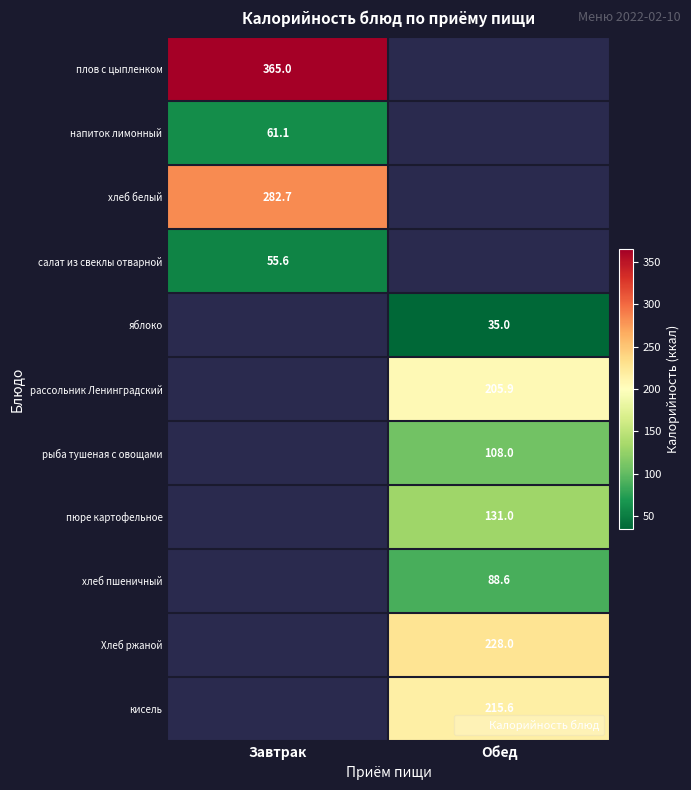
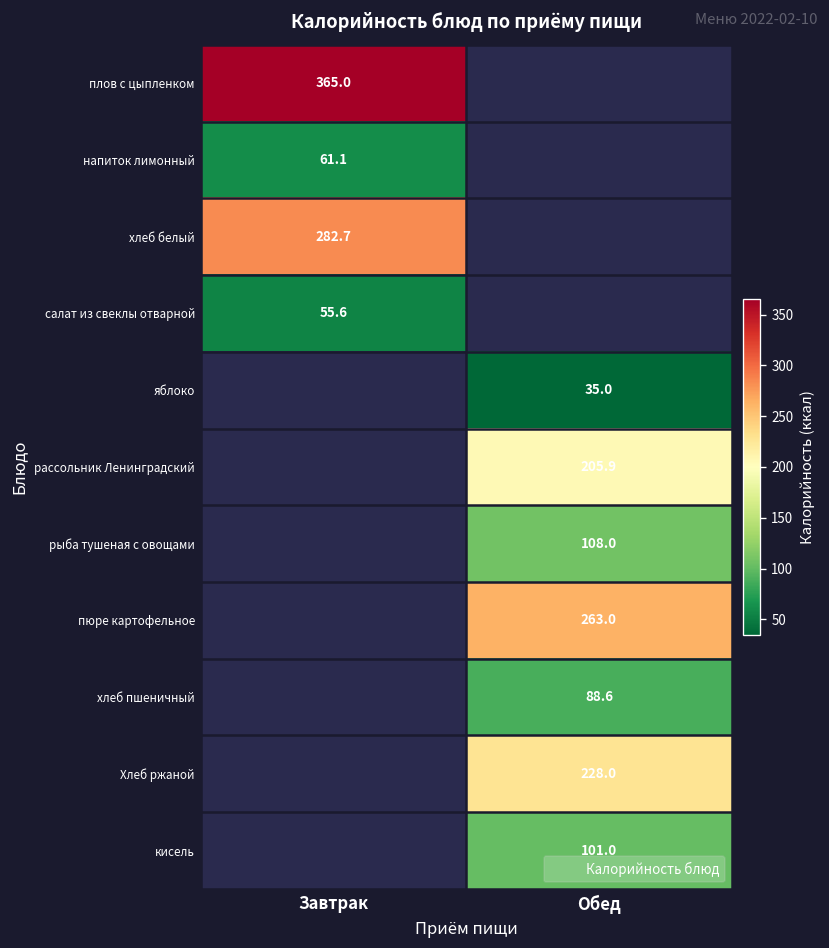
пюре картофельное, Обед: 131.0 -> 263.0
кисель, Обед: 215.6 -> 101.0
